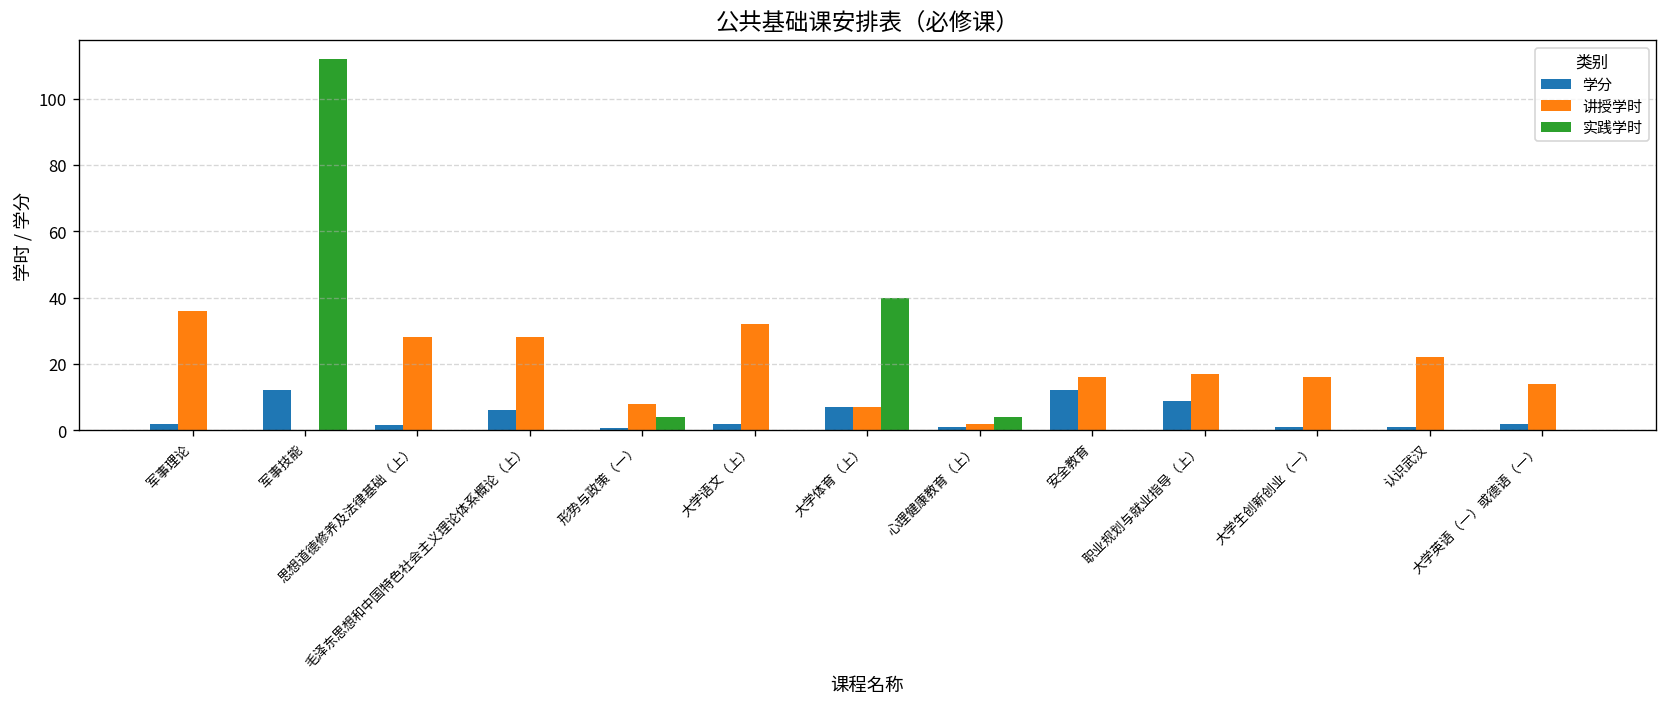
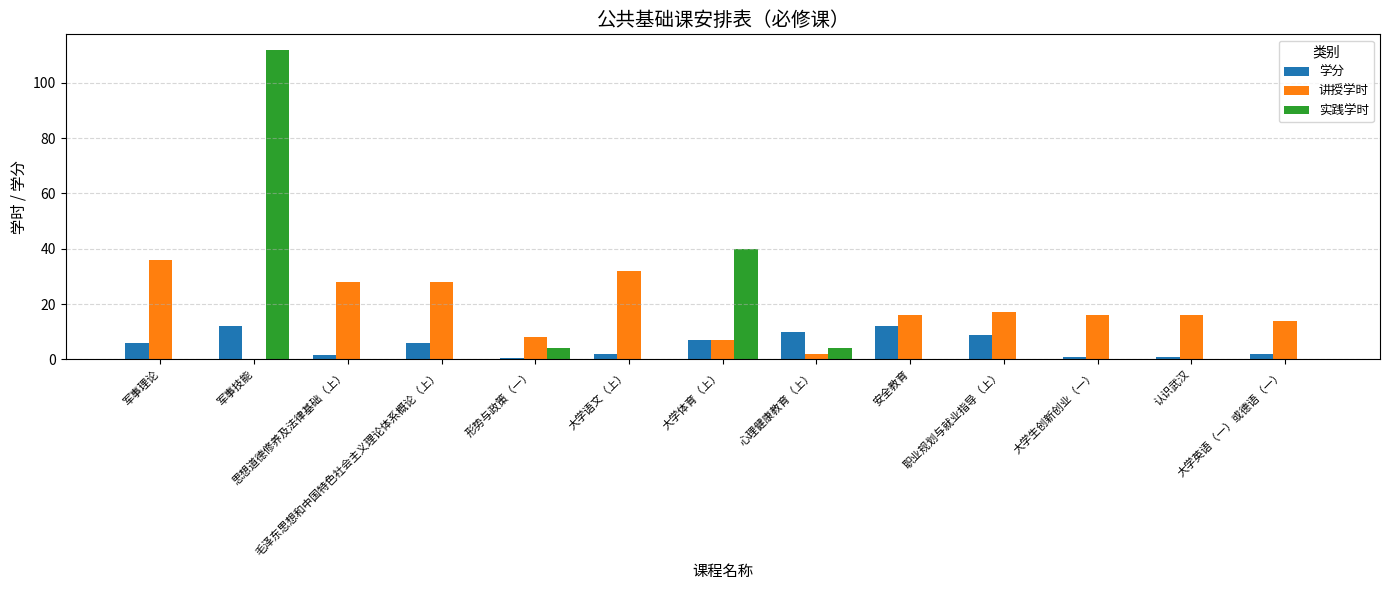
学分, 军事理论: 2 -> 6
学分, 心理健康教育（上）: 1 -> 10
讲授学时, 认识武汉: 22 -> 16
